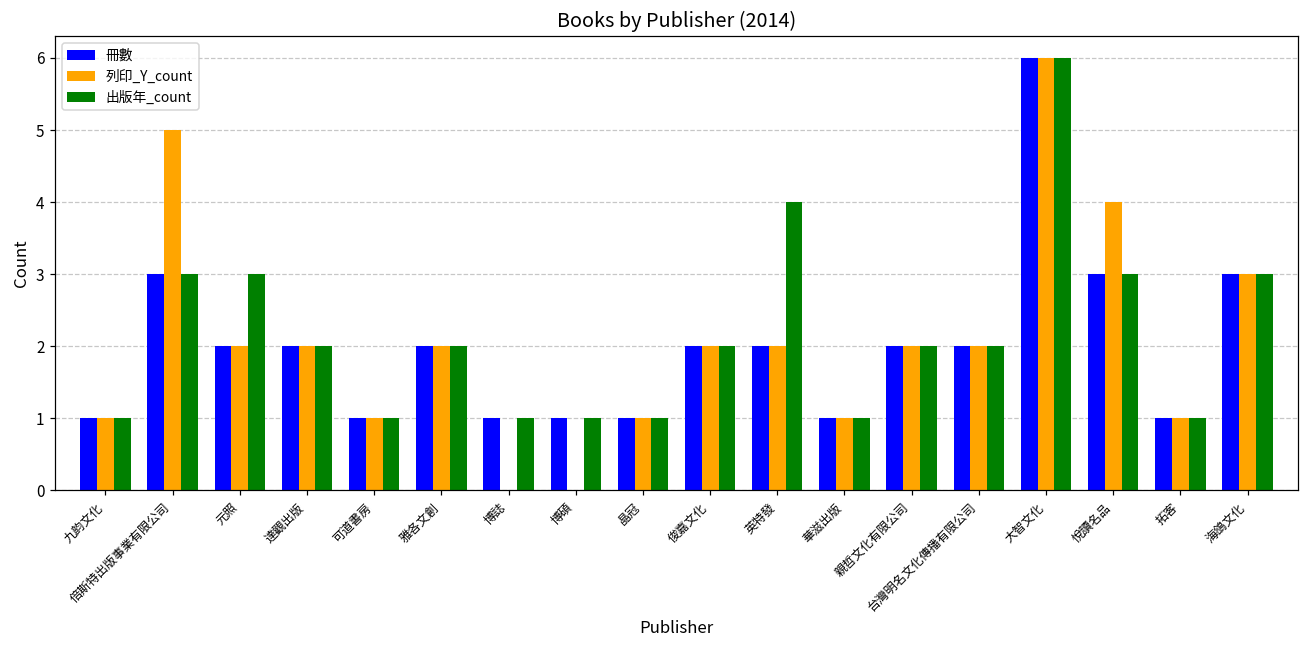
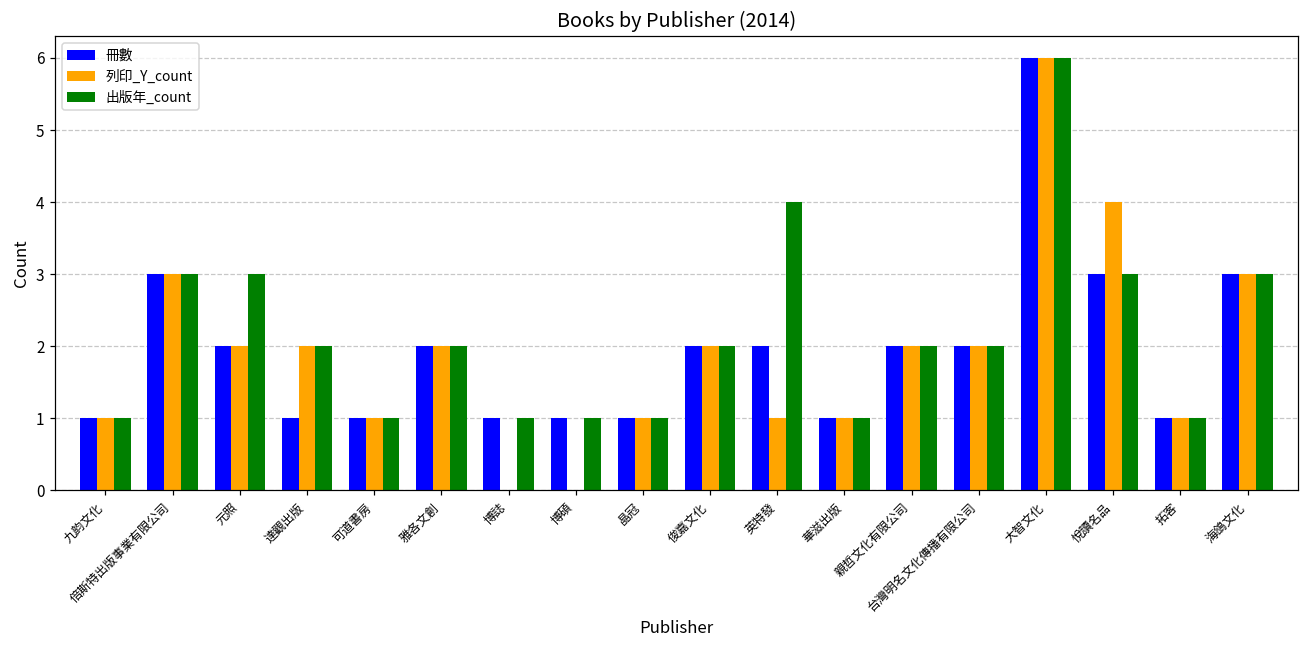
列印_Y_count, 倍斯特出版事業有限公司: 5 -> 3
冊數, 達觀出版: 2 -> 1
列印_Y_count, 英特發: 2 -> 1
